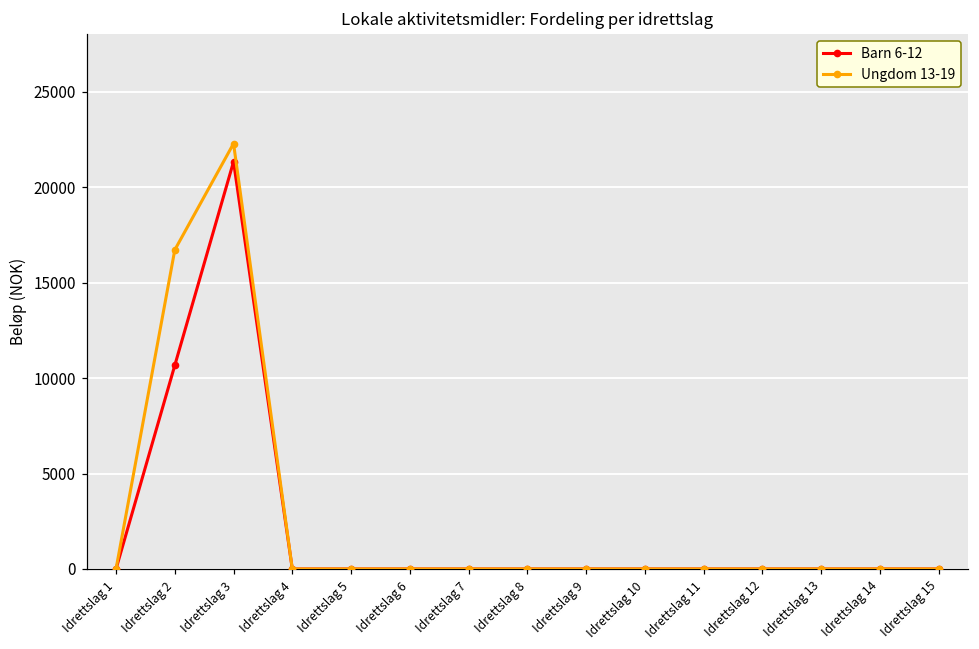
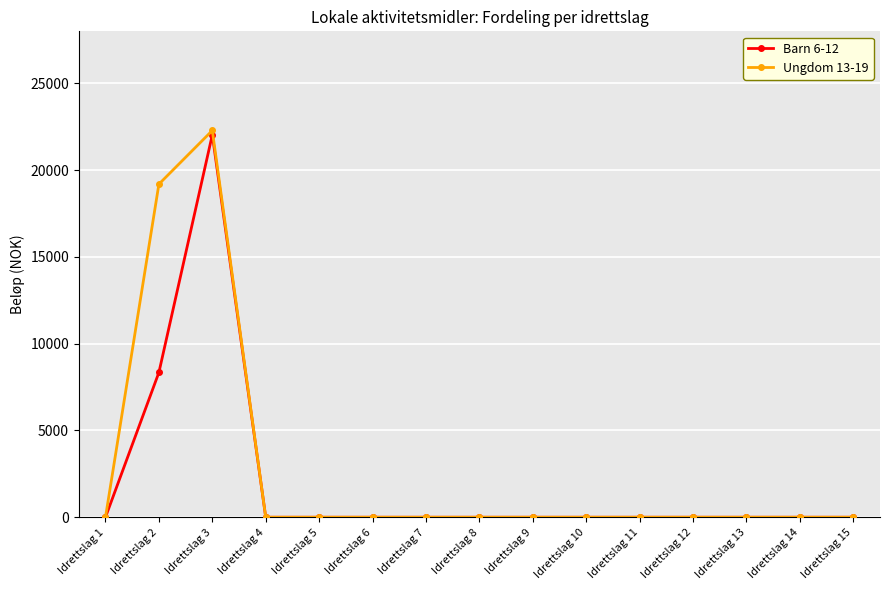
Barn 6-12, Idrettslag 2: 10700 -> 8300
Ungdom 13-19, Idrettslag 2: 16700 -> 19200
Barn 6-12, Idrettslag 3: 21300 -> 22000
